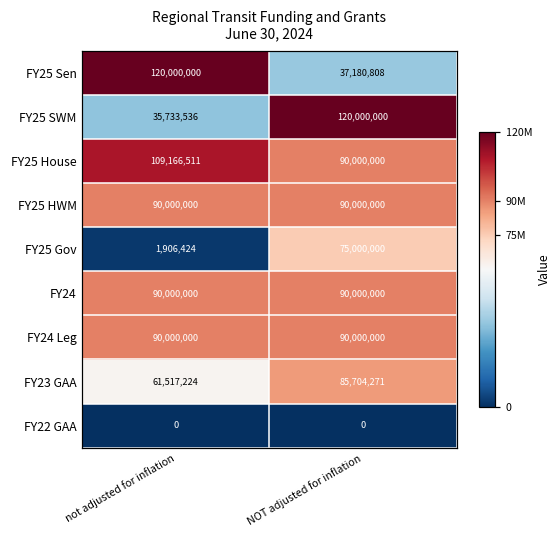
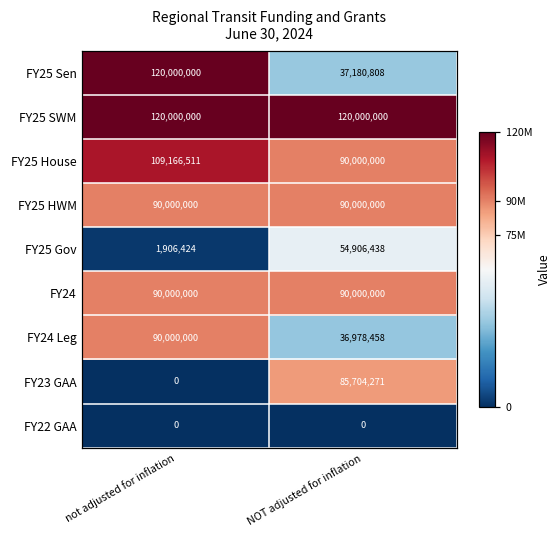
FY25 SWM, not adjusted for inflation: 35,733,536 -> 120,000,000
FY25 Gov, NOT adjusted for inflation: 75,000,000 -> 54,906,438
FY24 Leg, NOT adjusted for inflation: 90,000,000 -> 36,978,458
FY23 GAA, not adjusted for inflation: 61,517,224 -> 0
